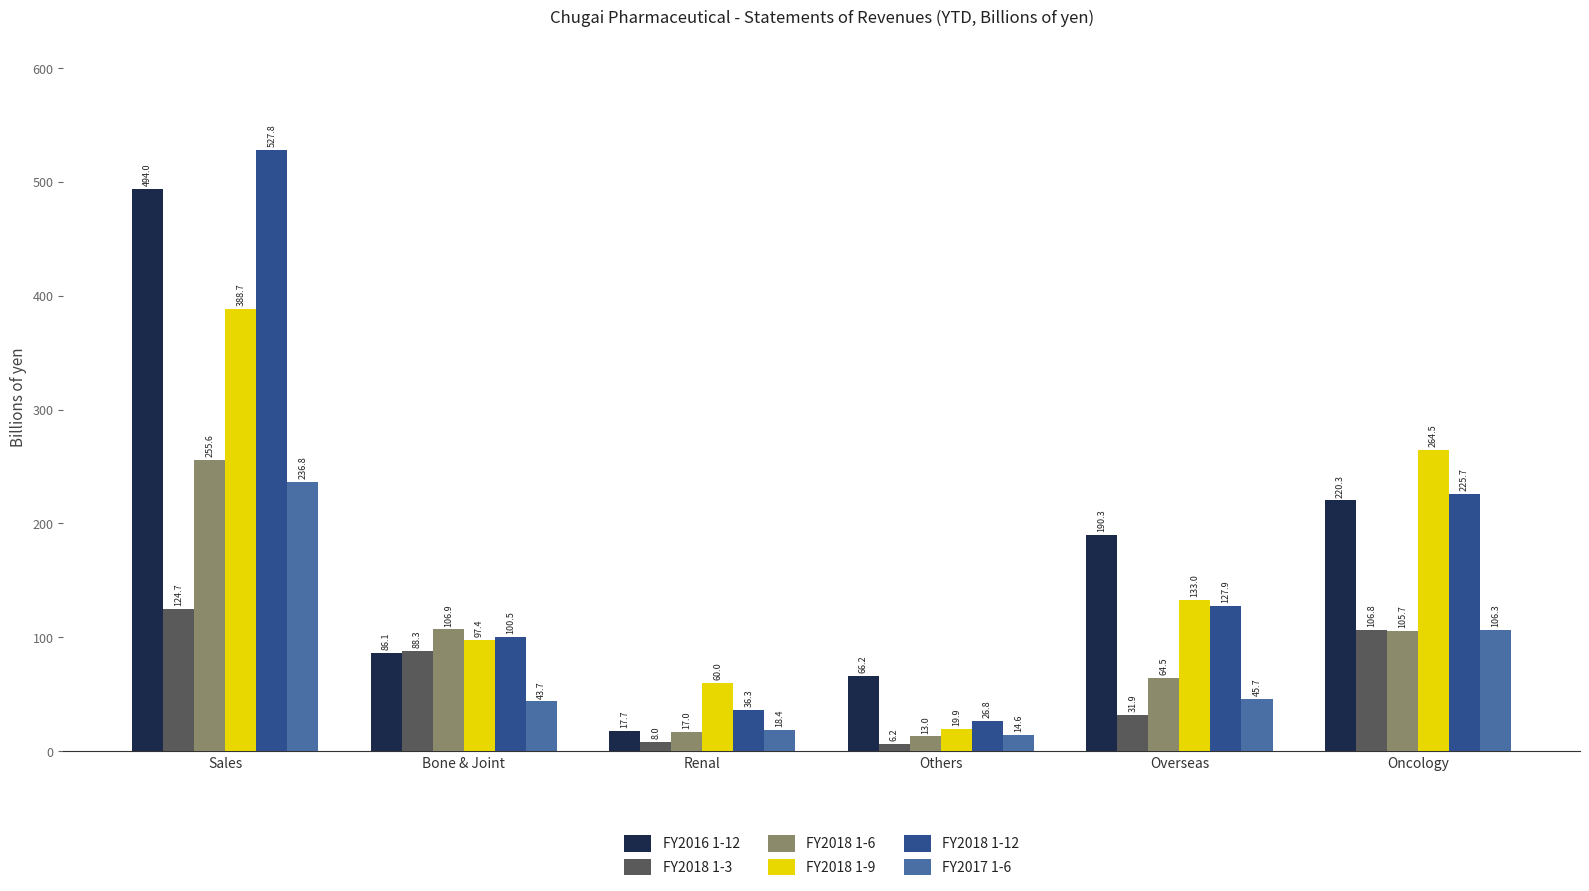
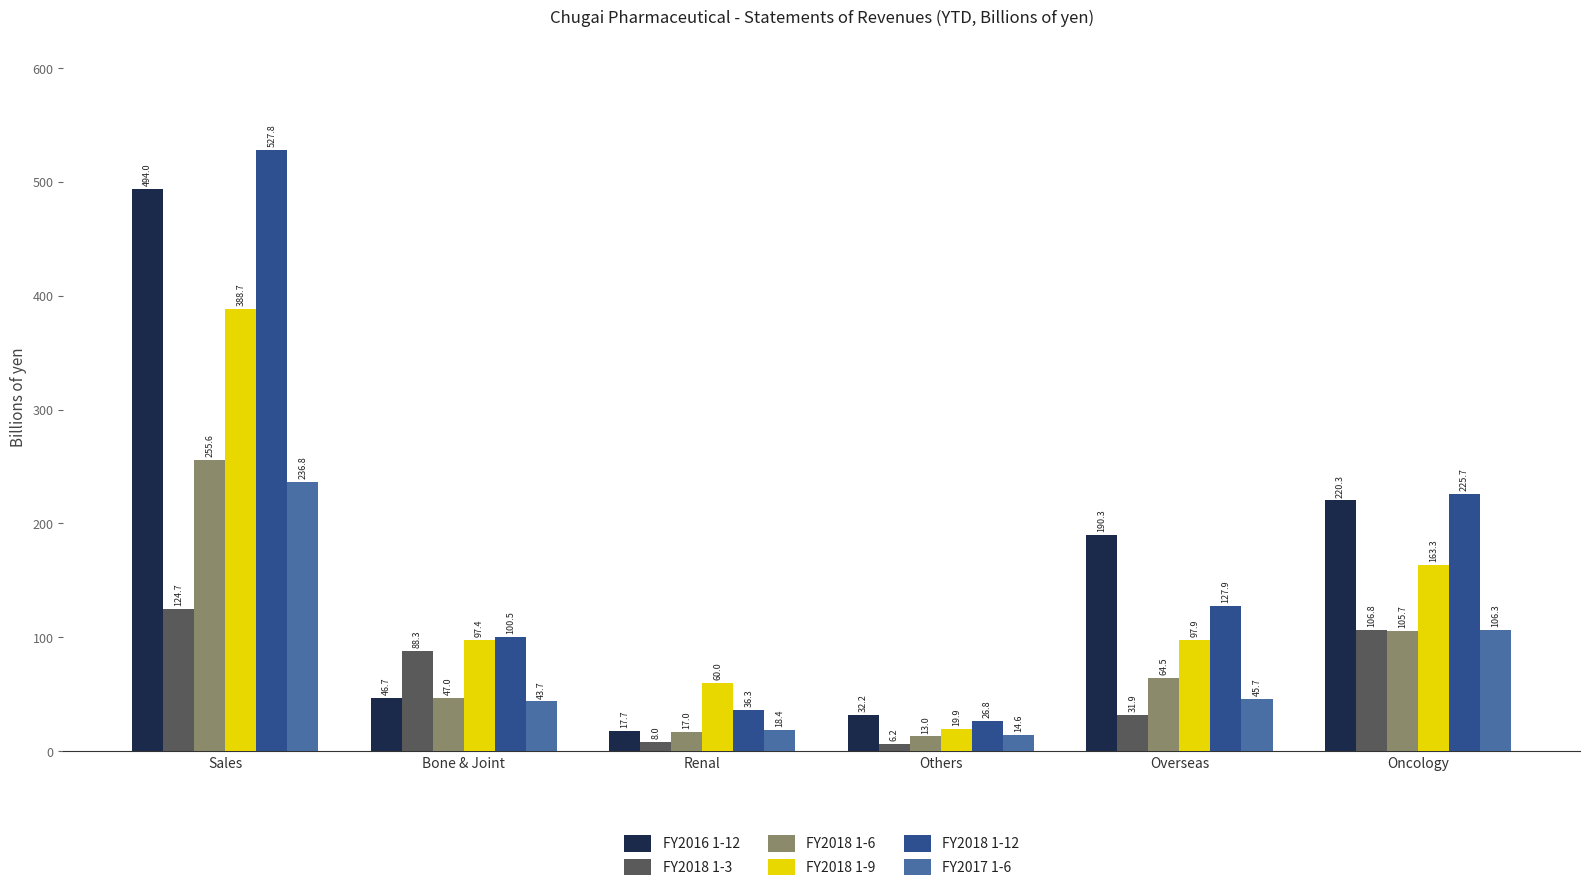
FY2016 1-12, Bone & Joint: 86.1 -> 46.7
FY2018 1-6, Bone & Joint: 106.9 -> 47.0
FY2016 1-12, Others: 66.2 -> 32.2
FY2018 1-9, Overseas: 133.0 -> 97.9
FY2018 1-9, Oncology: 264.5 -> 163.3
